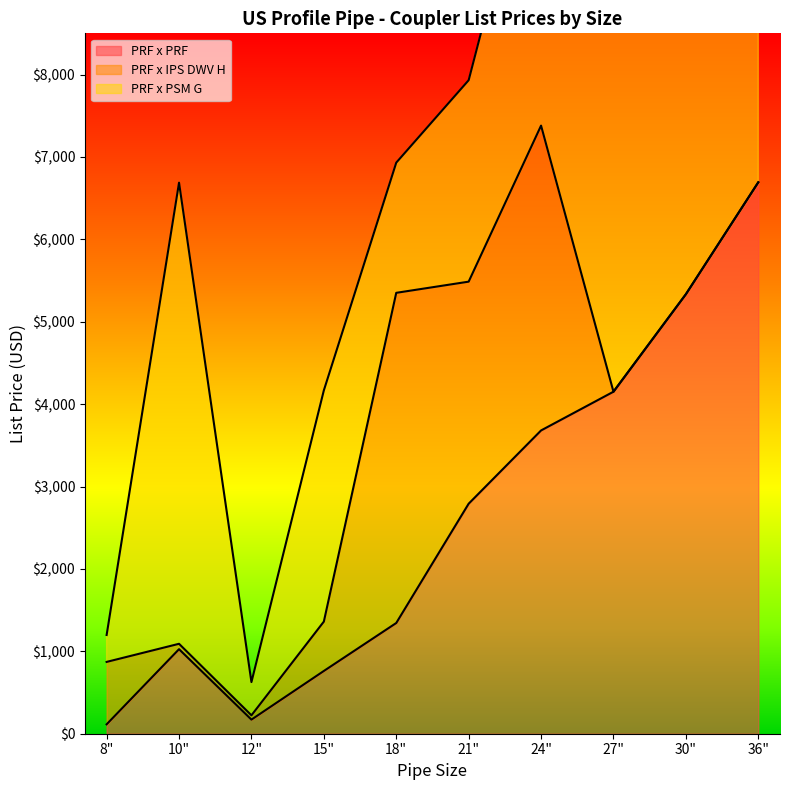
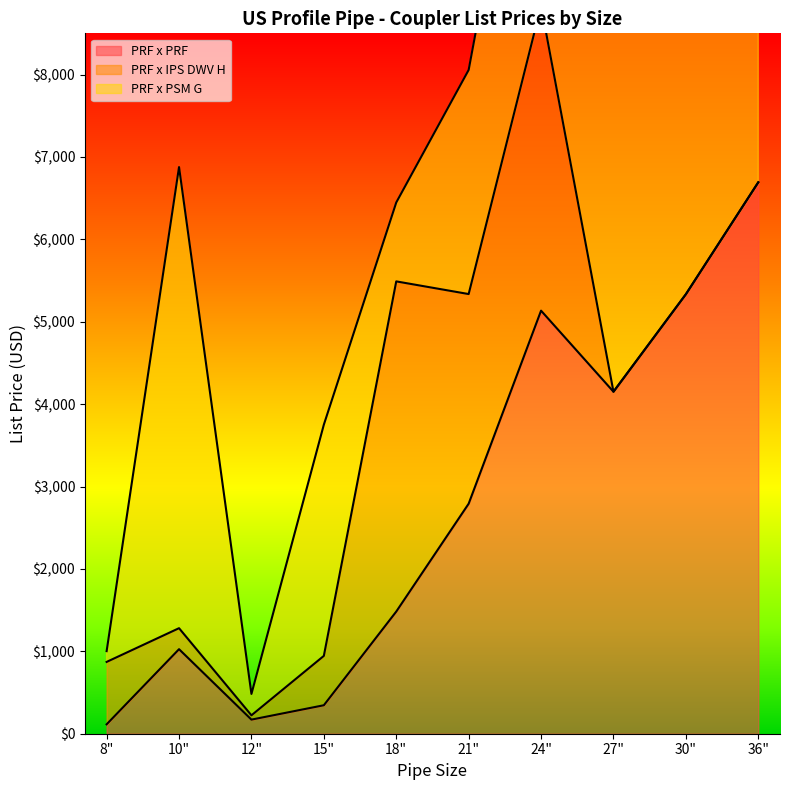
PRF x PSM G, 8": $300 -> $100
PRF x IPS DWV H, 10": $100 -> $300
PRF x PSM G, 12": $400 -> $300
PRF x PRF, 15": $800 -> $300
PRF x PRF, 18": $1,300 -> $1,500
PRF x PSM G, 18": $1,600 -> $1,000
PRF x IPS DWV H, 21": $2,700 -> $2,500
PRF x PSM G, 21": $2,400 -> $2,700
PRF x PRF, 24": $3,700 -> $5,100
